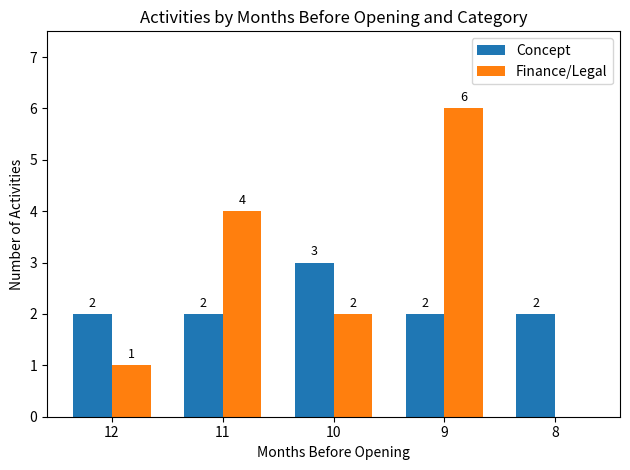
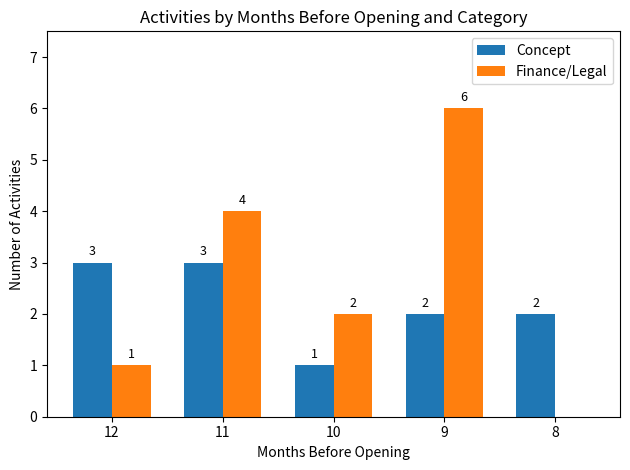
Concept, 12: 2 -> 3
Concept, 11: 2 -> 3
Concept, 10: 3 -> 1
